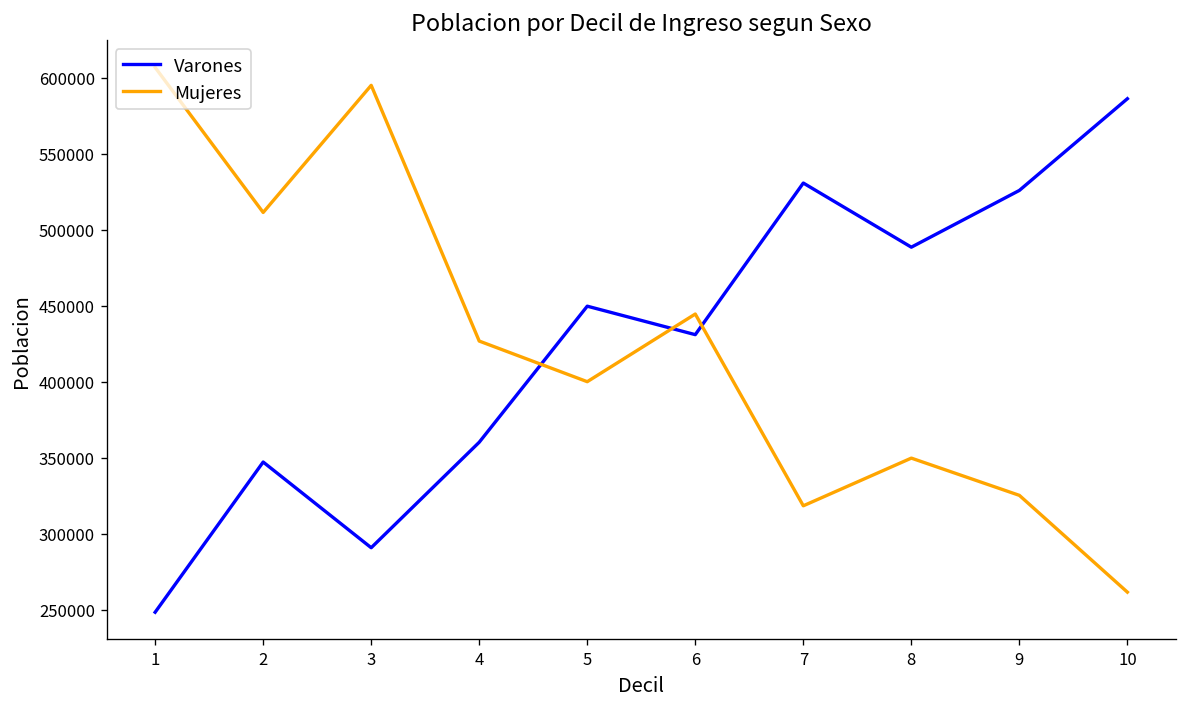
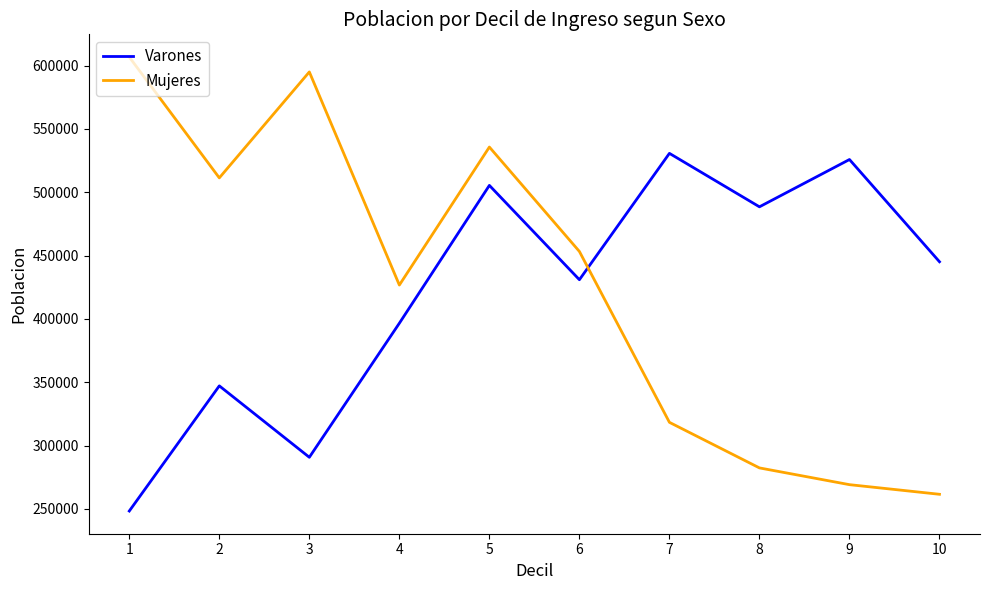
Varones, 4: 360000 -> 397000
Varones, 5: 450000 -> 505000
Mujeres, 5: 400000 -> 536000
Mujeres, 6: 445000 -> 453000
Mujeres, 8: 350000 -> 282000
Mujeres, 9: 325000 -> 269000
Varones, 10: 586000 -> 445000
